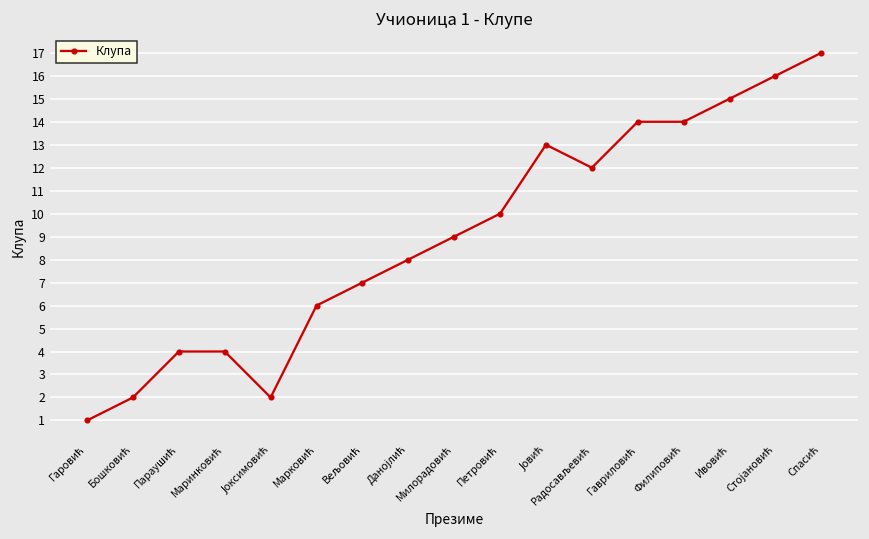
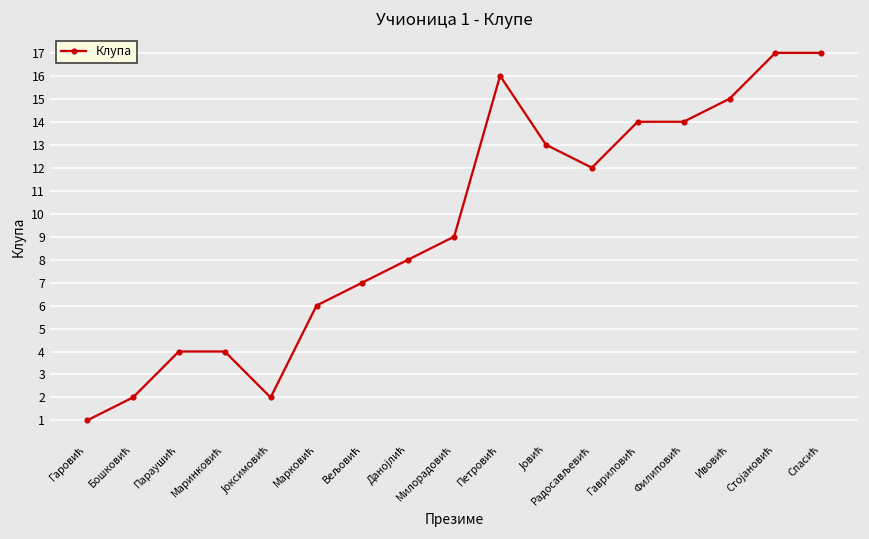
Петровић: 10 -> 16
Стојановић: 16 -> 17
